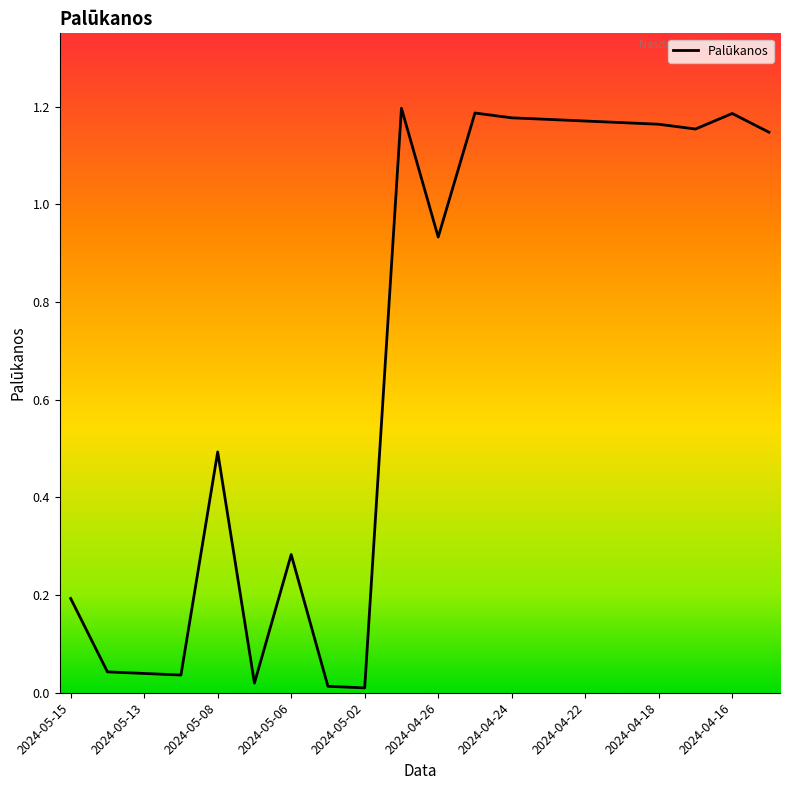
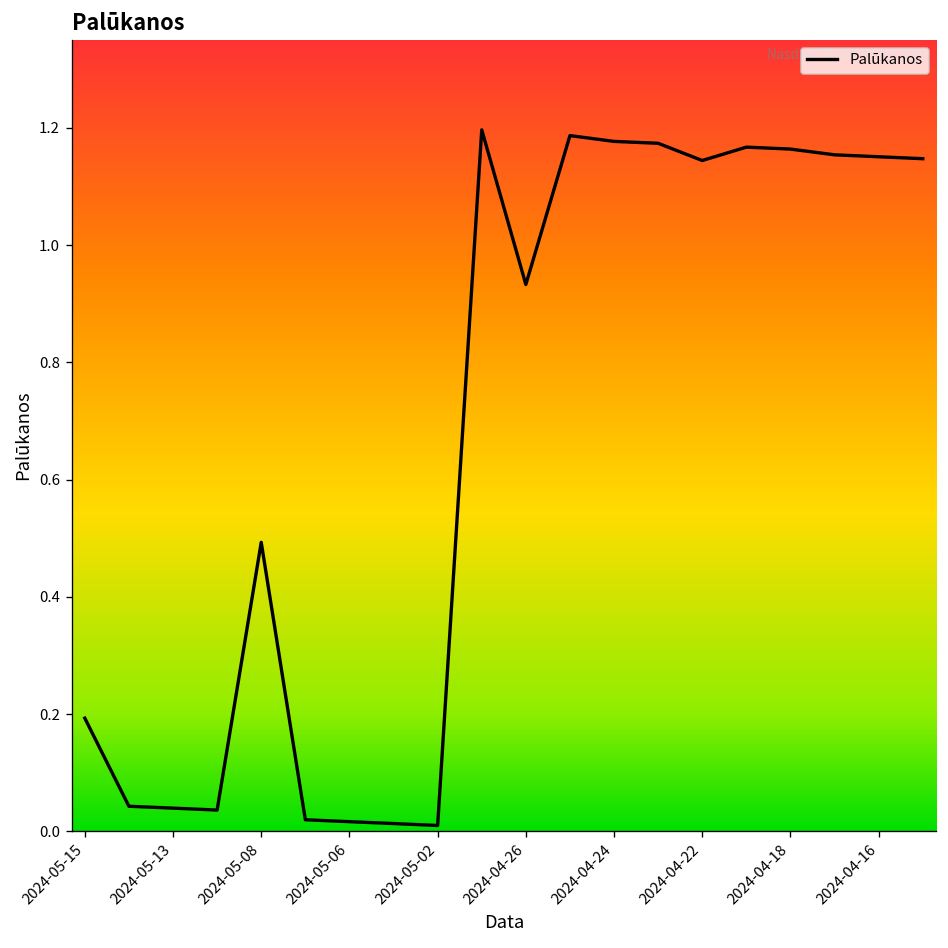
2024-05-06: 0.28 -> 0.02
2024-04-22: 1.17 -> 1.14
2024-04-16: 1.19 -> 1.15
